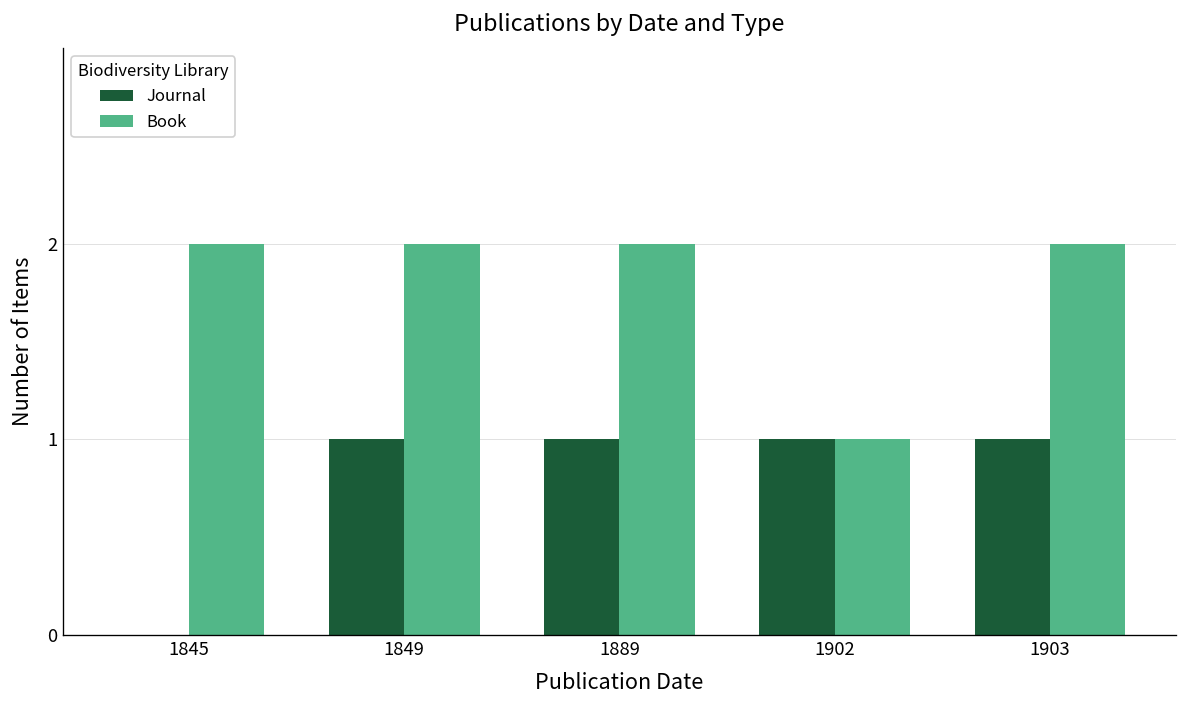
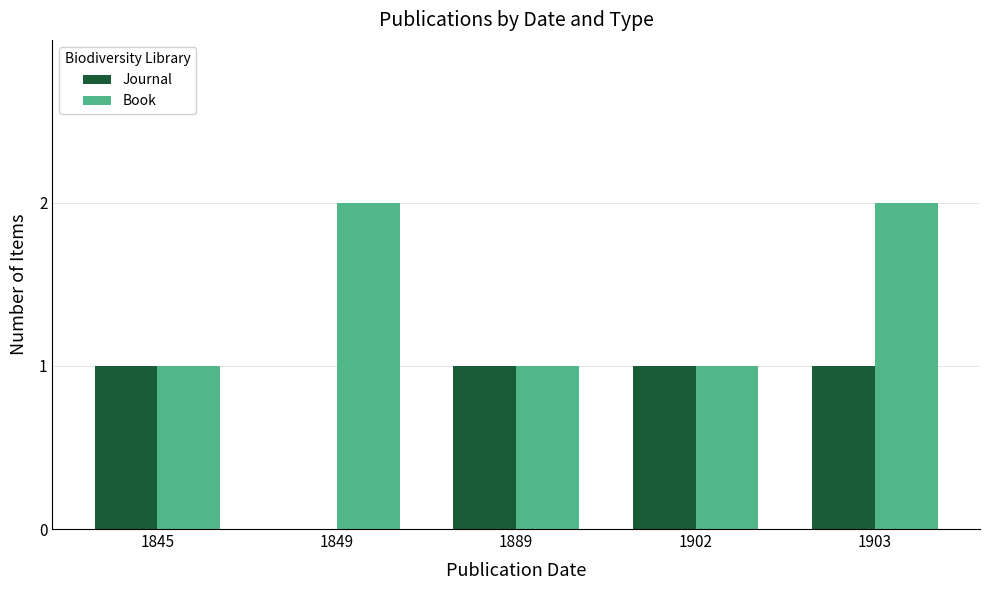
Journal, 1845: 0 -> 1
Book, 1845: 2 -> 1
Journal, 1849: 1 -> 0
Book, 1889: 2 -> 1
